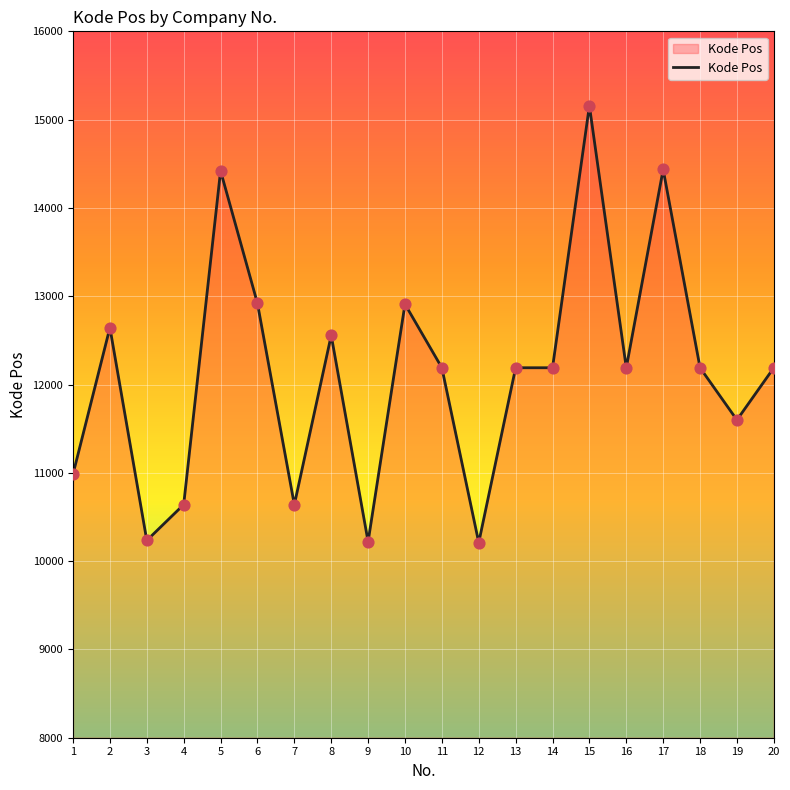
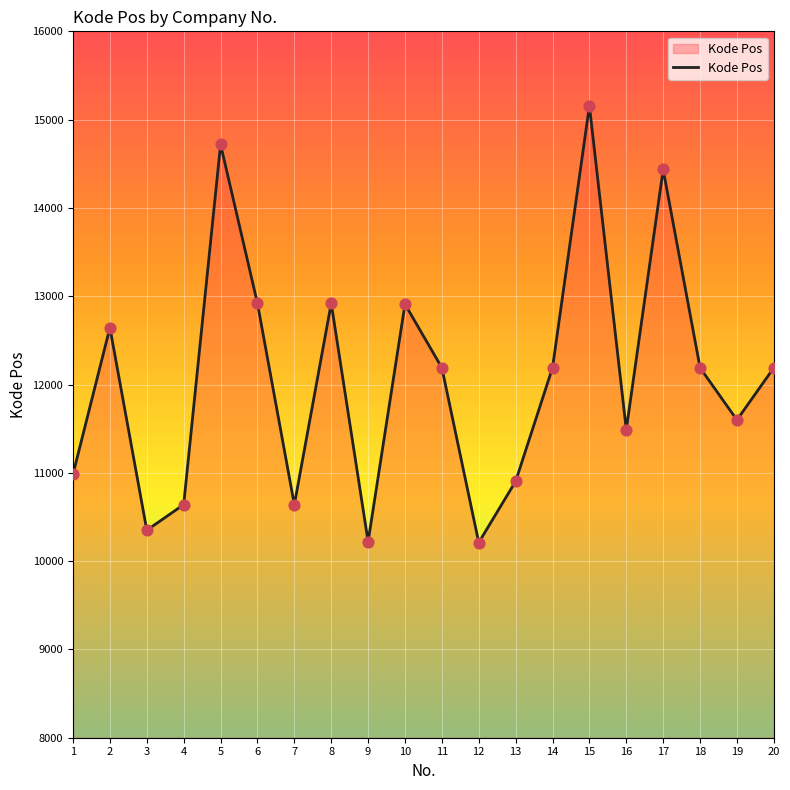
3: 10200 -> 10400
5: 14400 -> 14700
8: 12600 -> 12900
13: 12200 -> 10900
16: 12200 -> 11500
